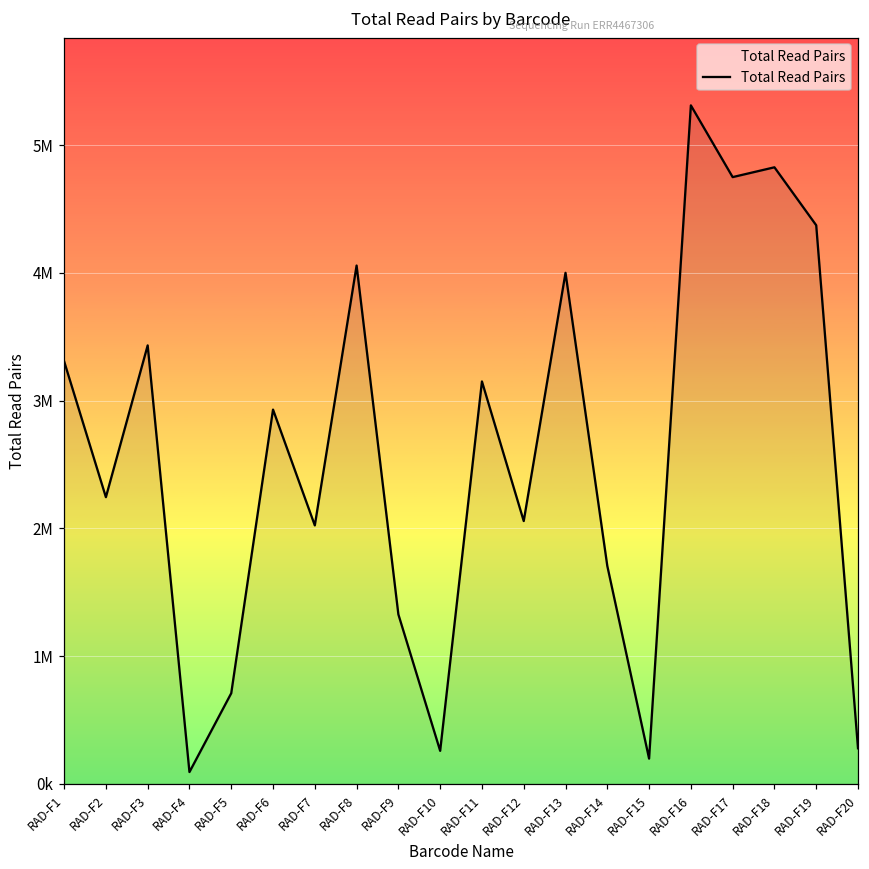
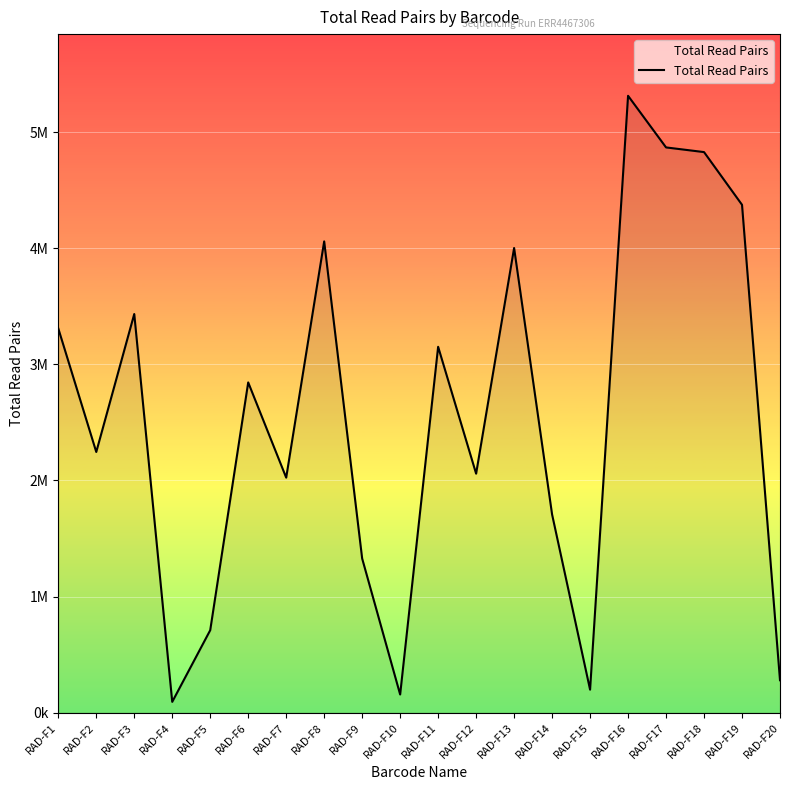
RAD-F6: 2930000 -> 2840000
RAD-F10: 260000 -> 160000
RAD-F17: 4750000 -> 4870000
